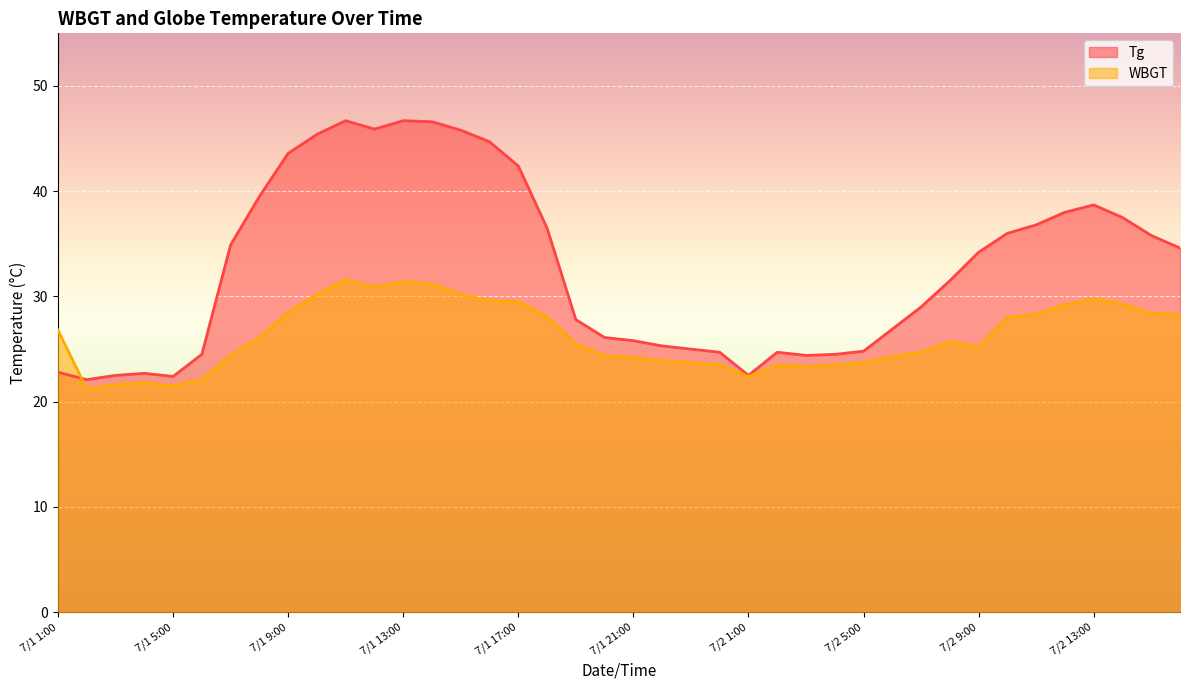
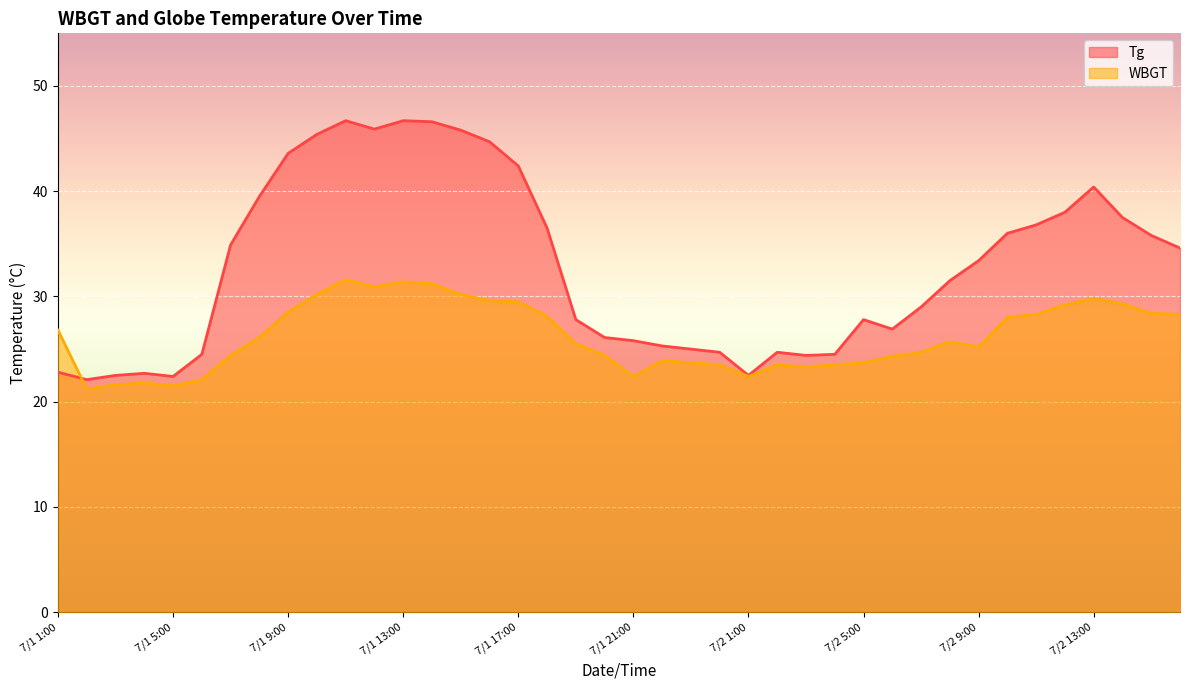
WBGT, 7/1 21:00: 24.2 -> 22.4
Tg, 7/2 5:00: 24.8 -> 27.8
Tg, 7/2 9:00: 34.2 -> 33.4
Tg, 7/2 13:00: 38.7 -> 40.4
